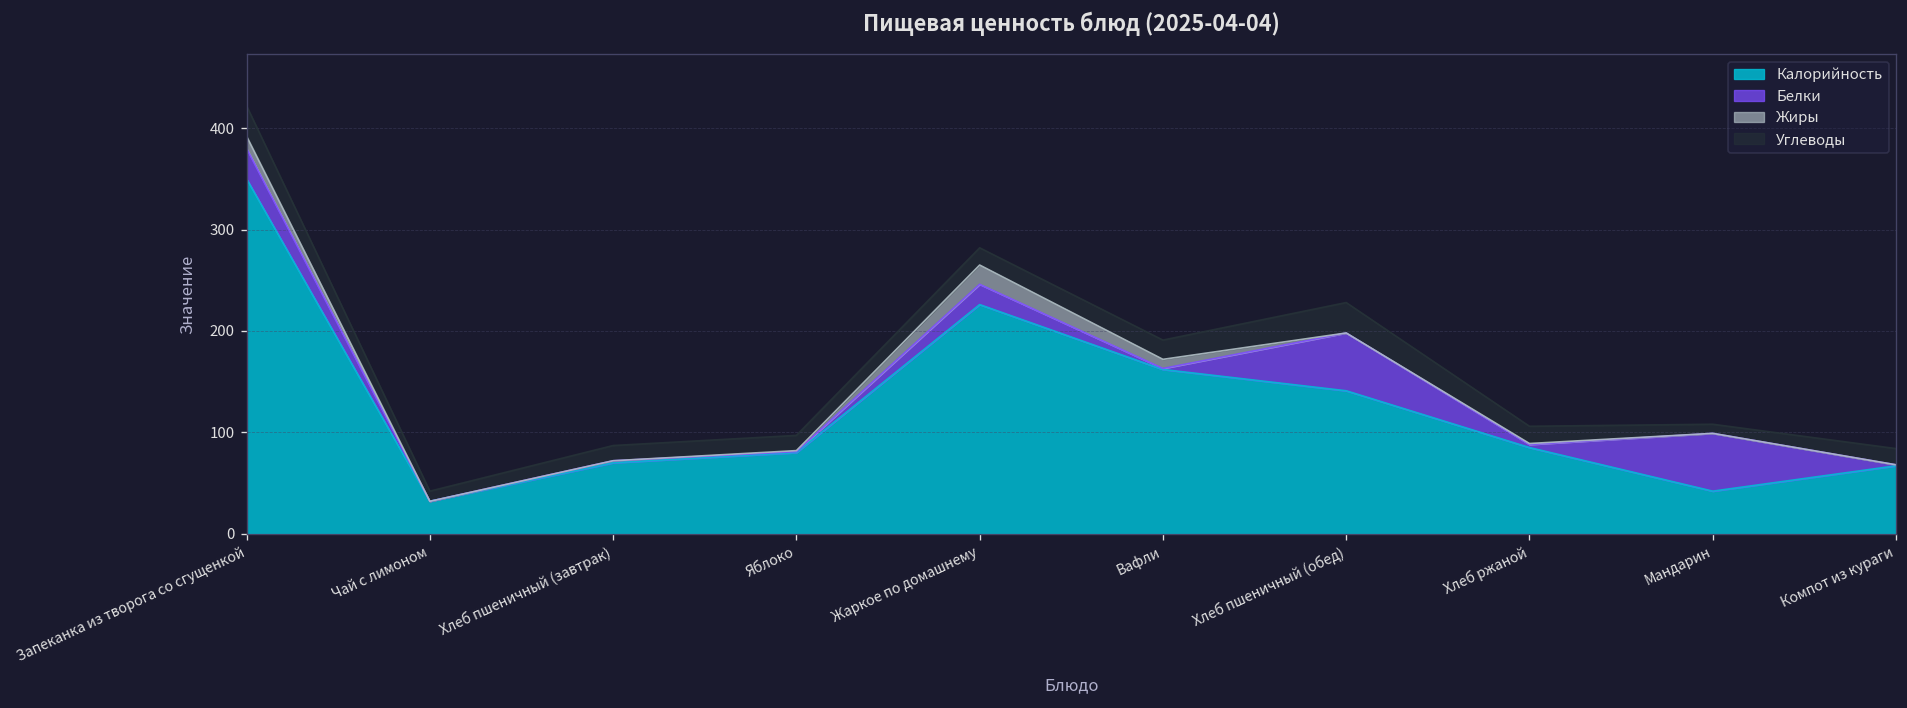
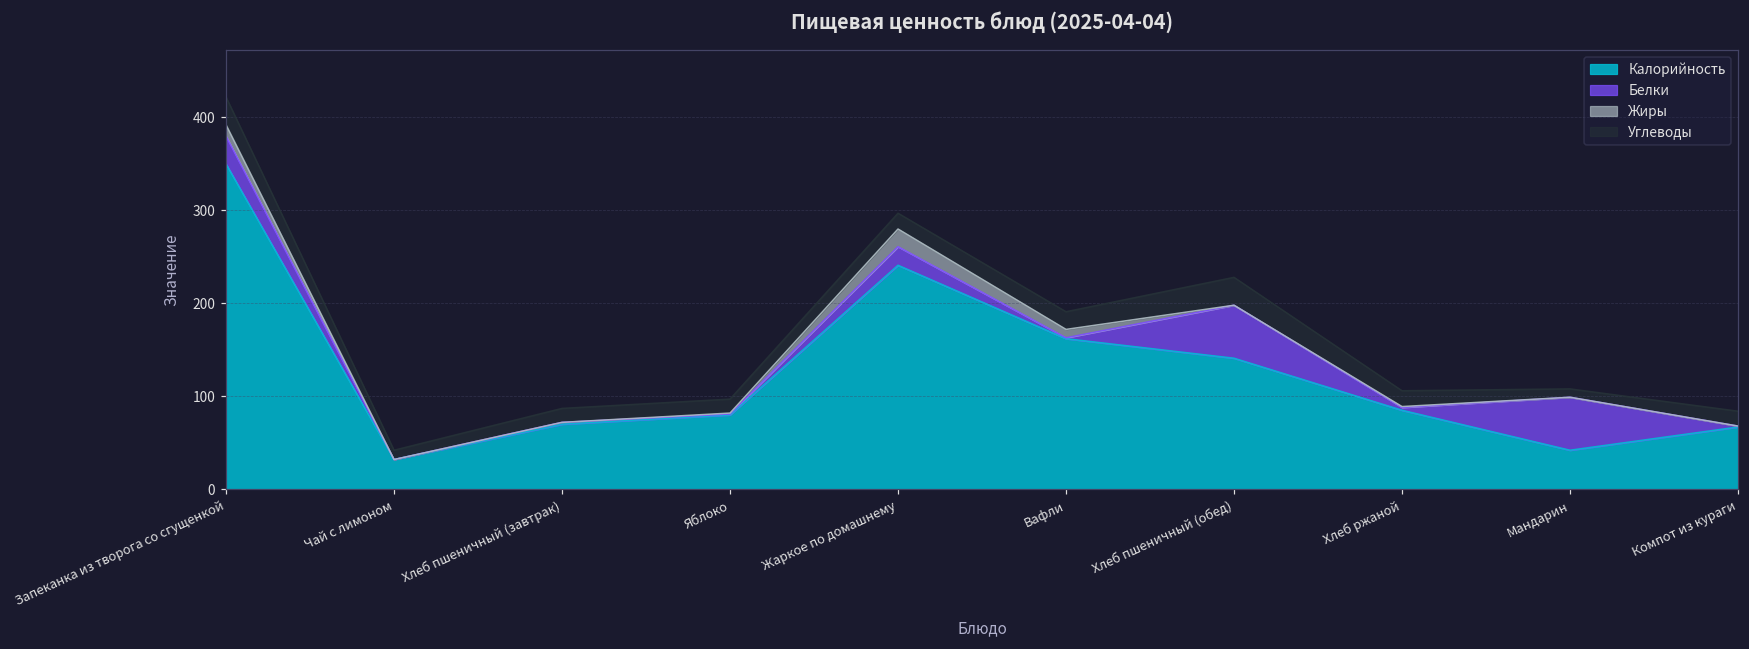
Калорийность, Жаркое по домашнему: 230 -> 240
